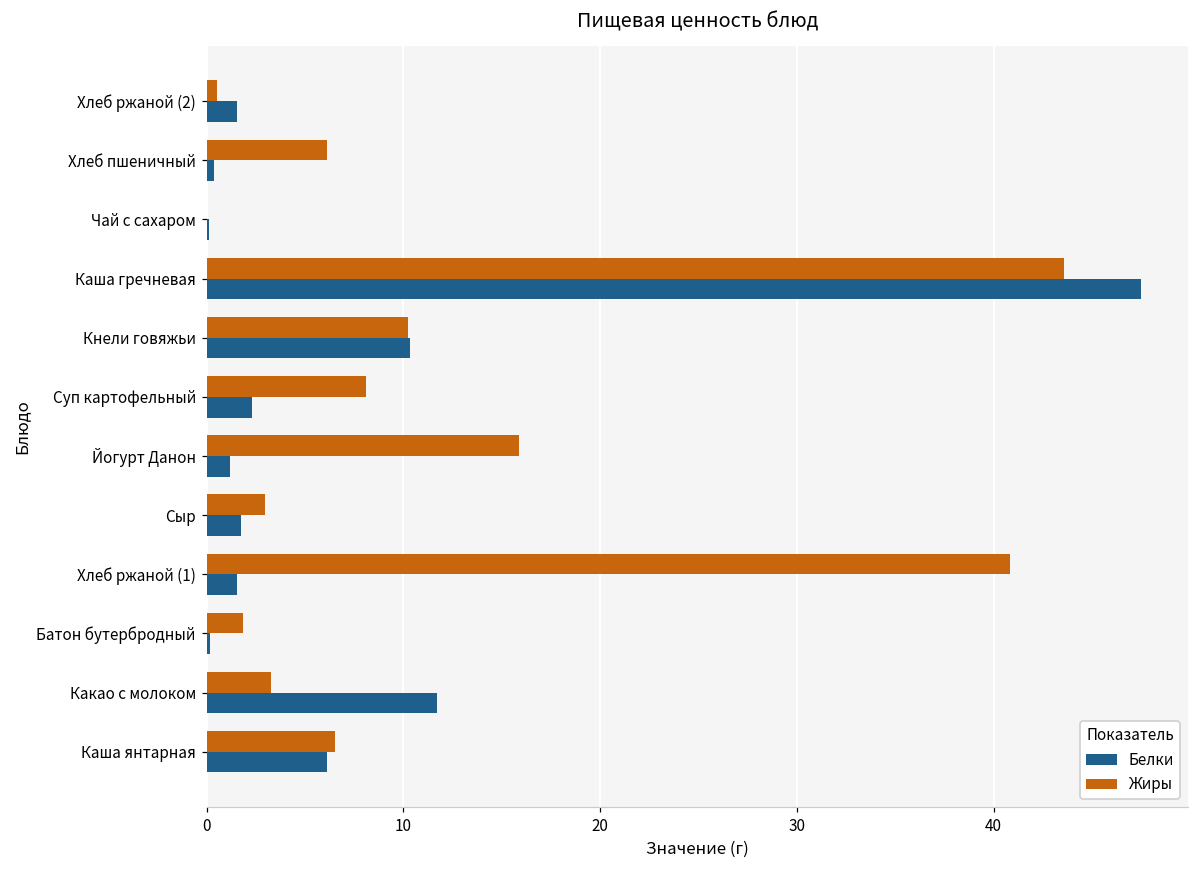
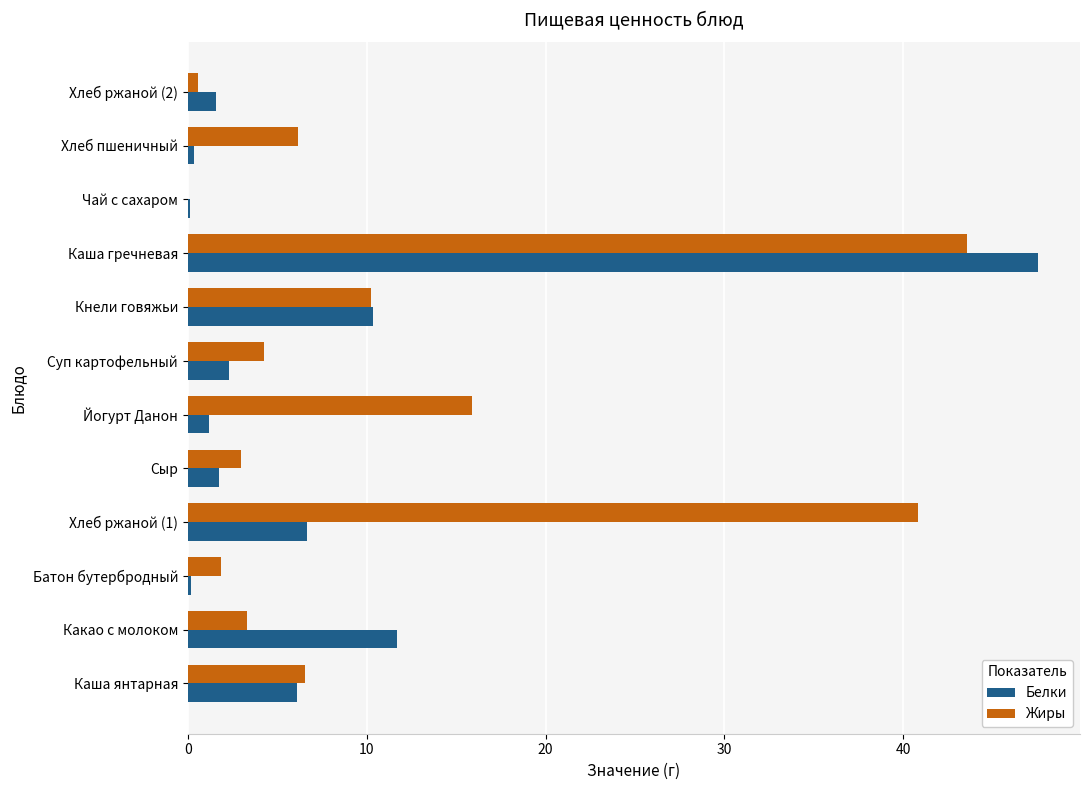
Жиры, Суп картофельный: 8.1 -> 4.3
Белки, Хлеб ржаной (1): 1.6 -> 6.7
